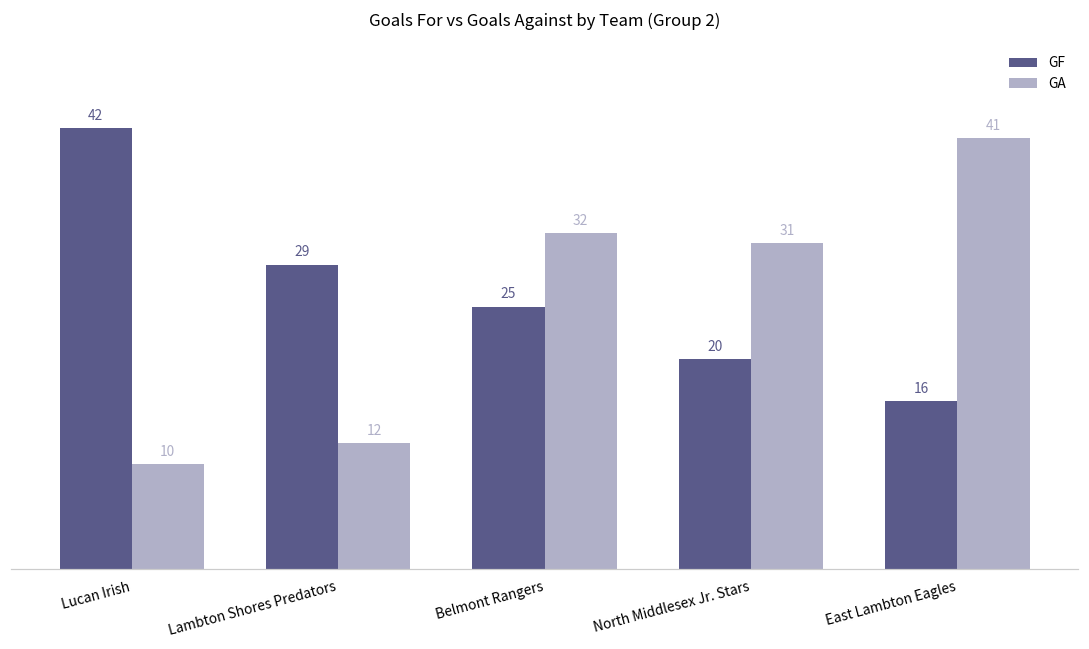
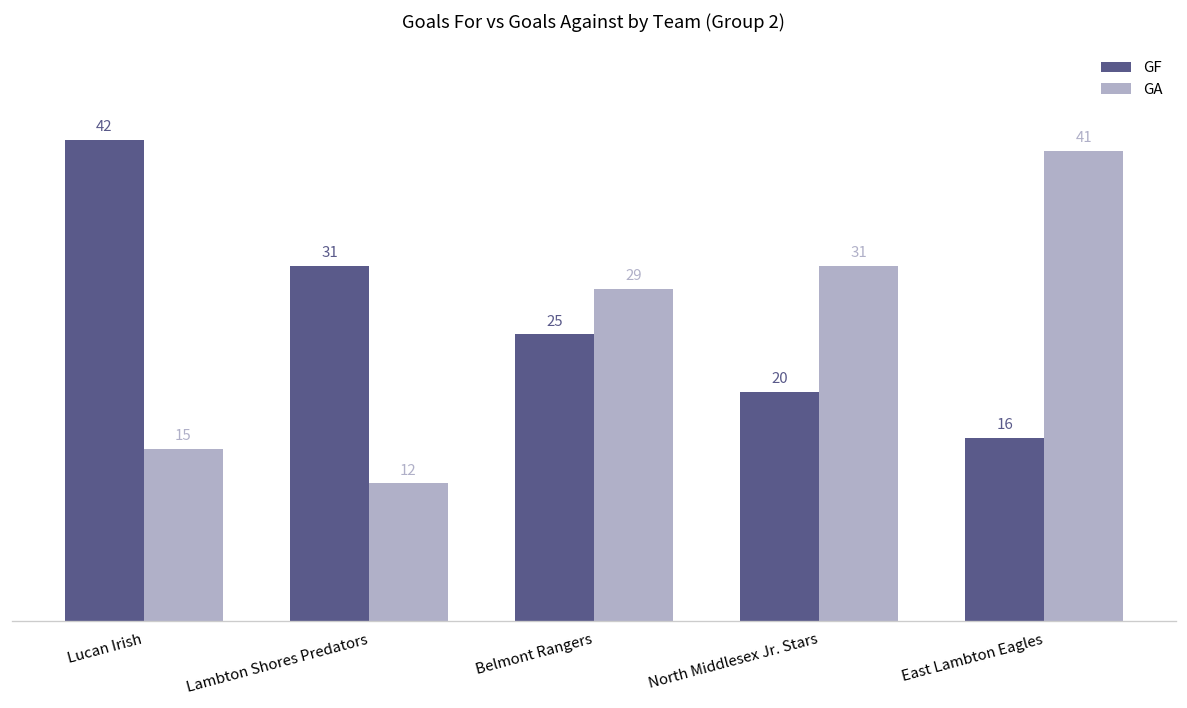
GA, Lucan Irish: 10 -> 15
GF, Lambton Shores Predators: 29 -> 31
GA, Belmont Rangers: 32 -> 29
